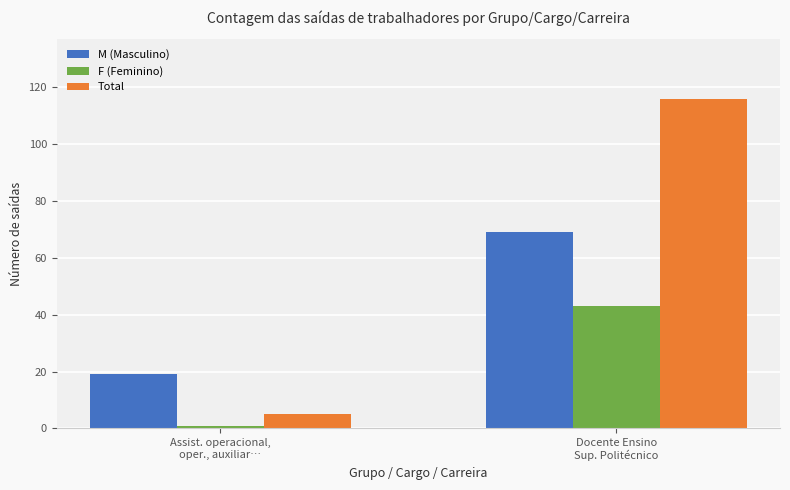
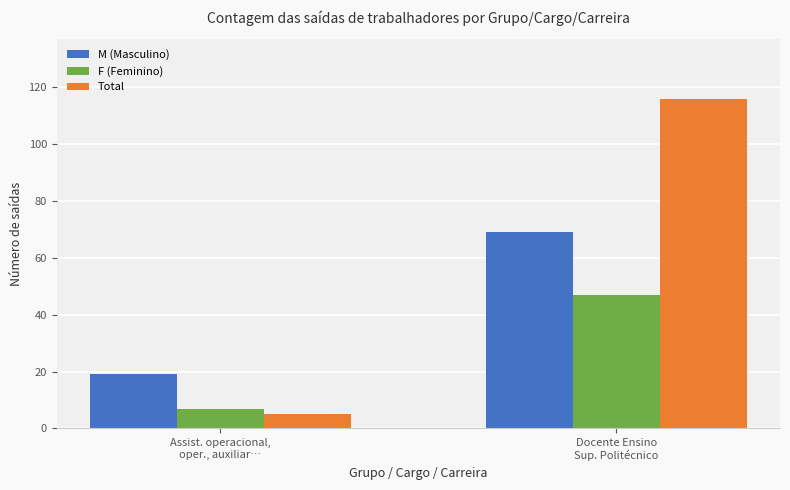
F (Feminino), Assist. operacional, oper., auxiliar…: 1 -> 7
F (Feminino), Docente Ensino Sup. Politécnico: 43 -> 47
